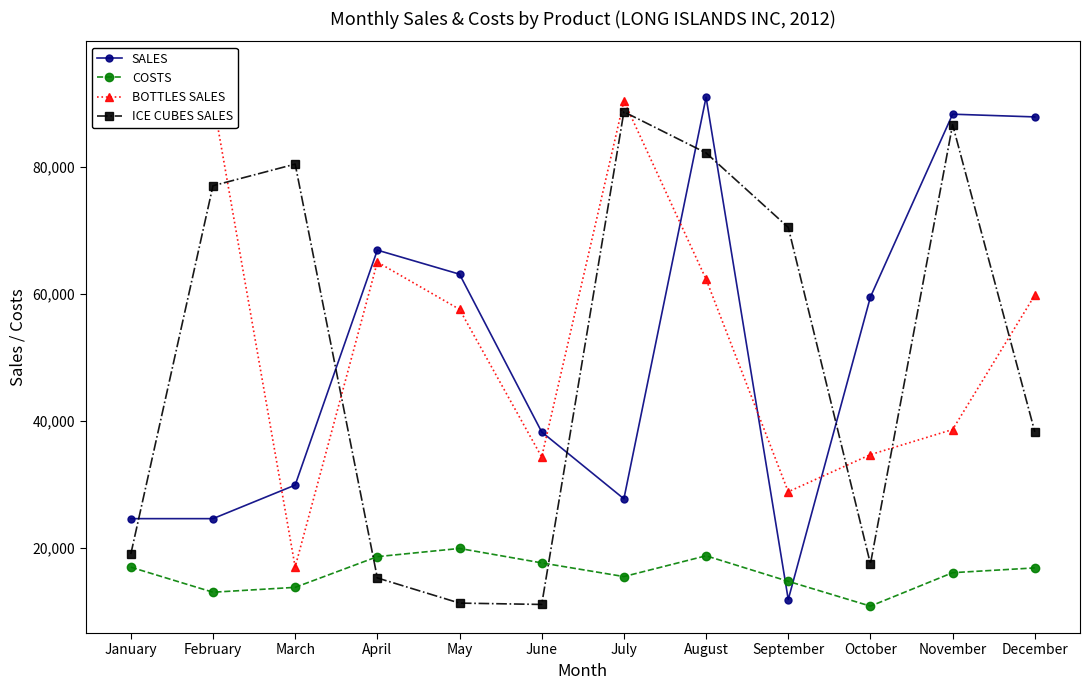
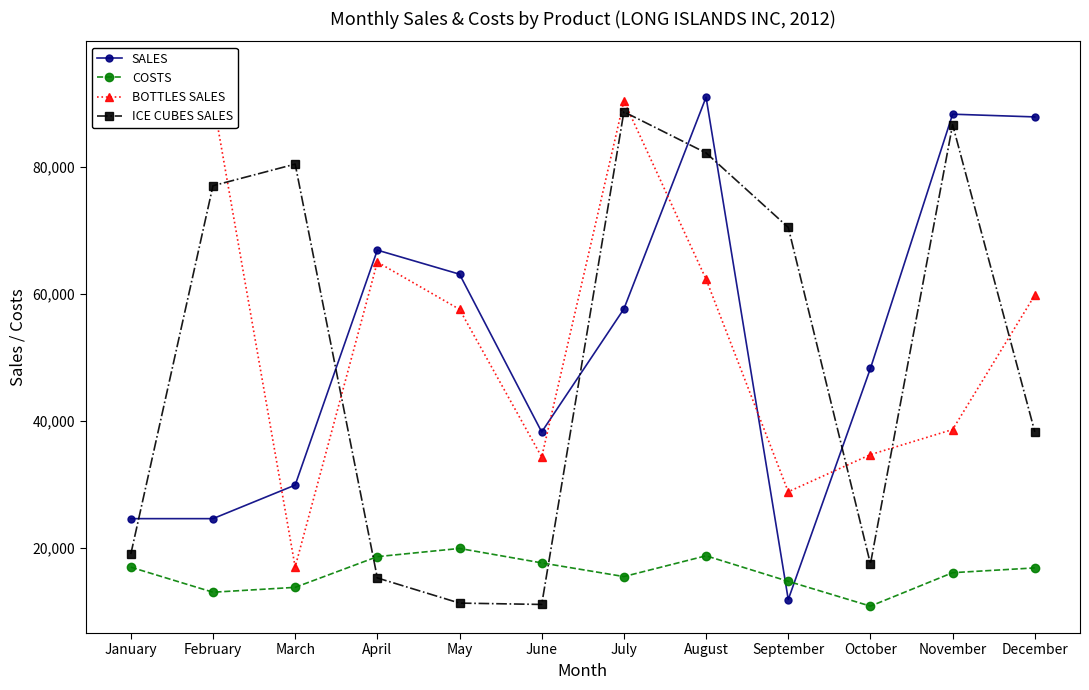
SALES, July: 28,000 -> 58,000
SALES, October: 60,000 -> 48,000
